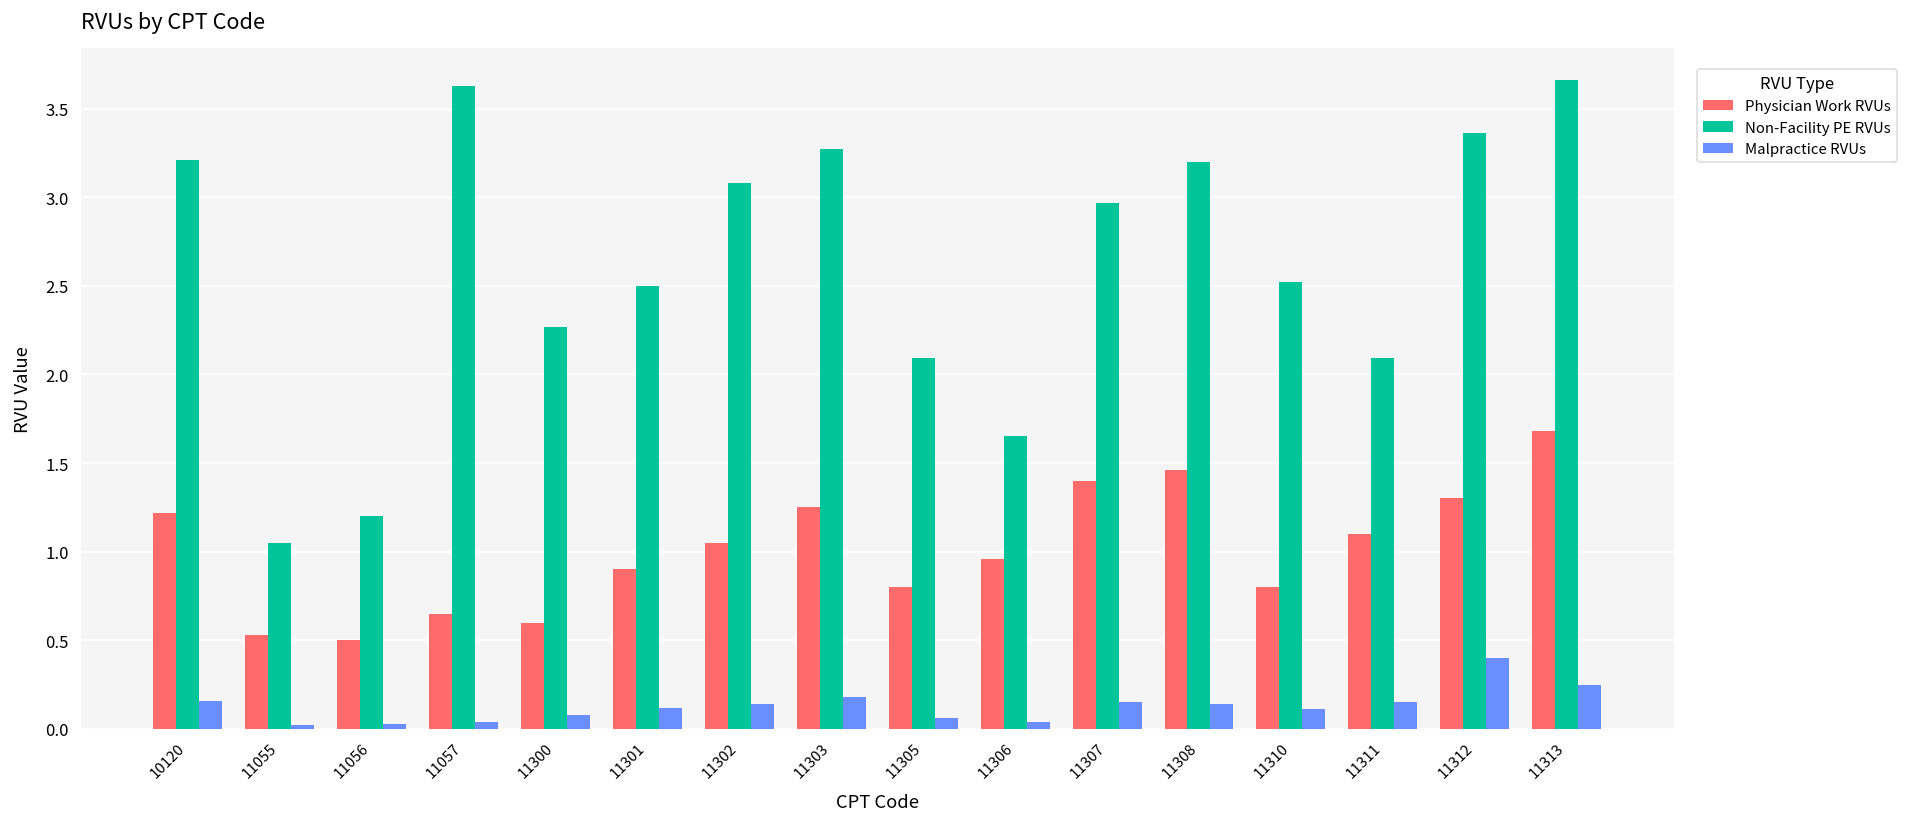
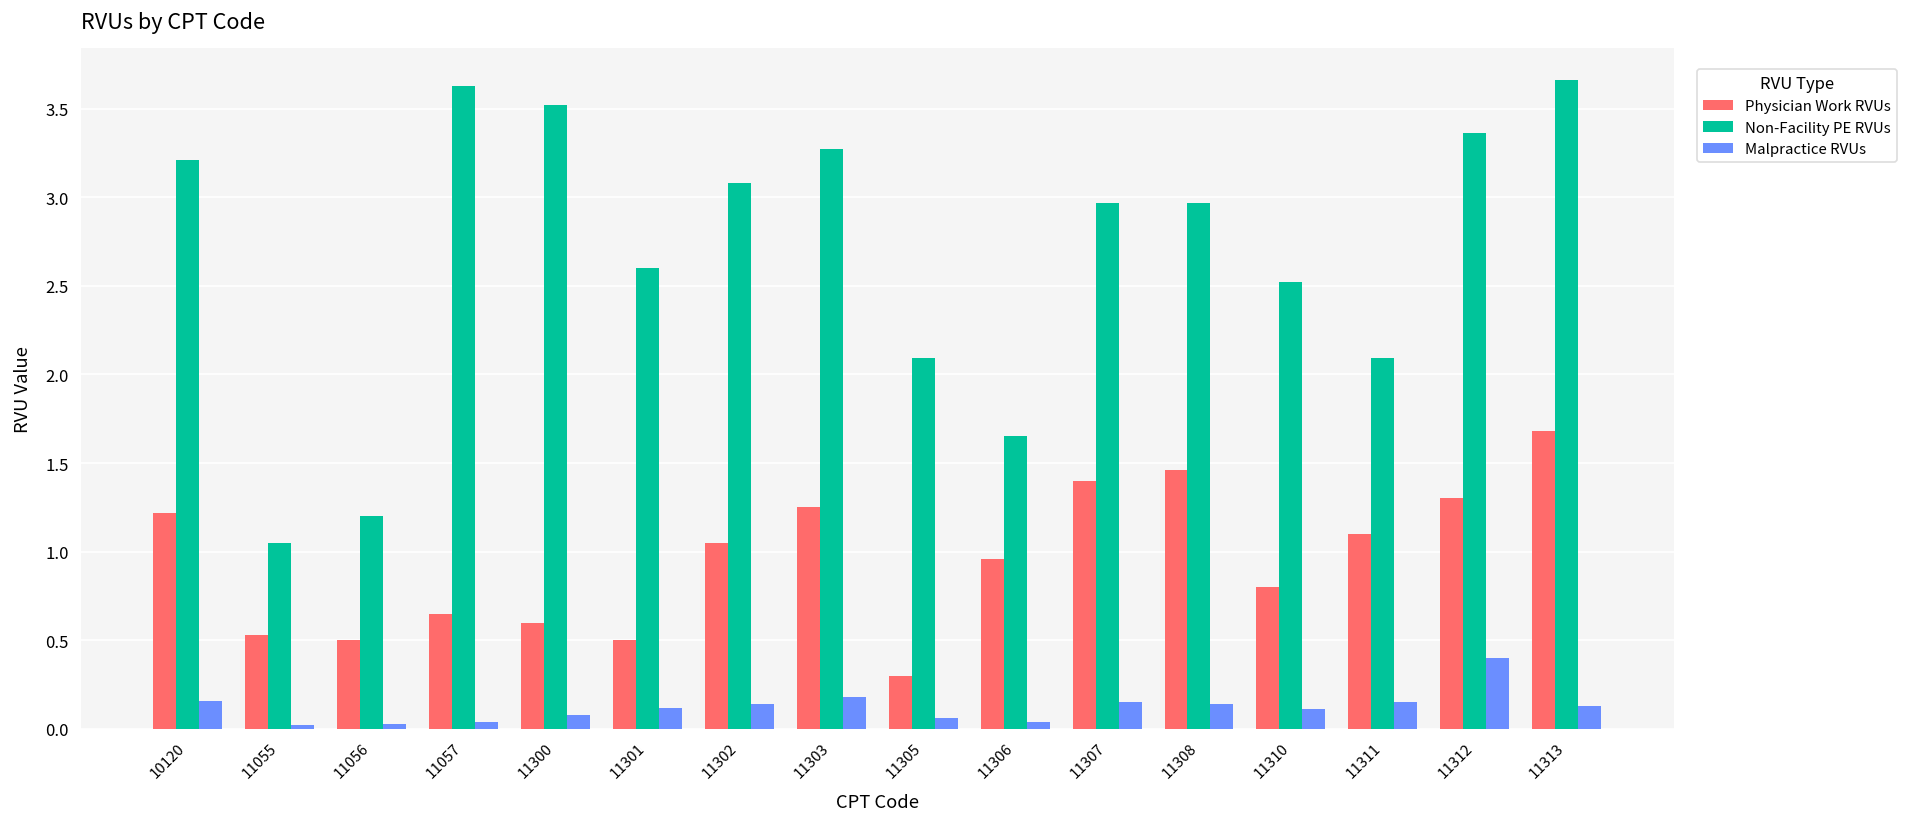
Non-Facility PE RVUs, 11300: 2.27 -> 3.52
Physician Work RVUs, 11301: 0.9 -> 0.5
Non-Facility PE RVUs, 11301: 2.5 -> 2.6
Physician Work RVUs, 11305: 0.8 -> 0.3
Non-Facility PE RVUs, 11308: 3.20 -> 2.97
Malpractice RVUs, 11313: 0.25 -> 0.13
